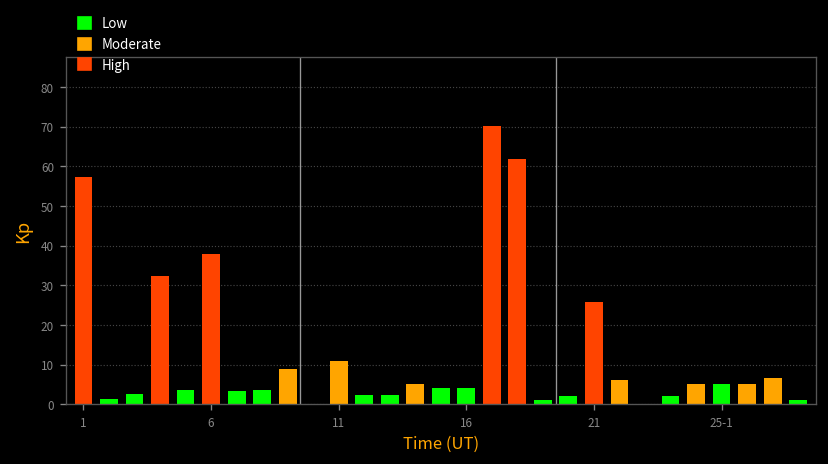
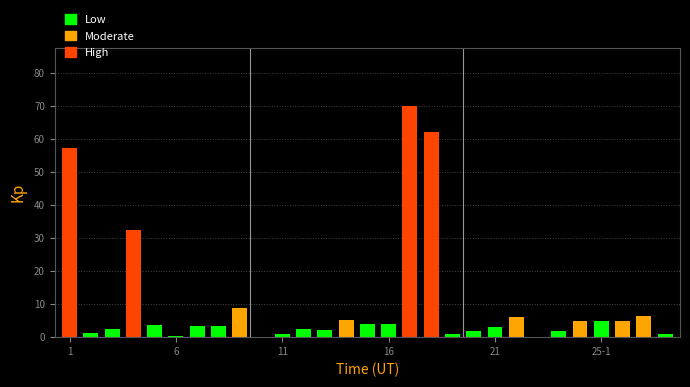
6: 38 -> 0
11: 11 -> 1
21: 26 -> 3
